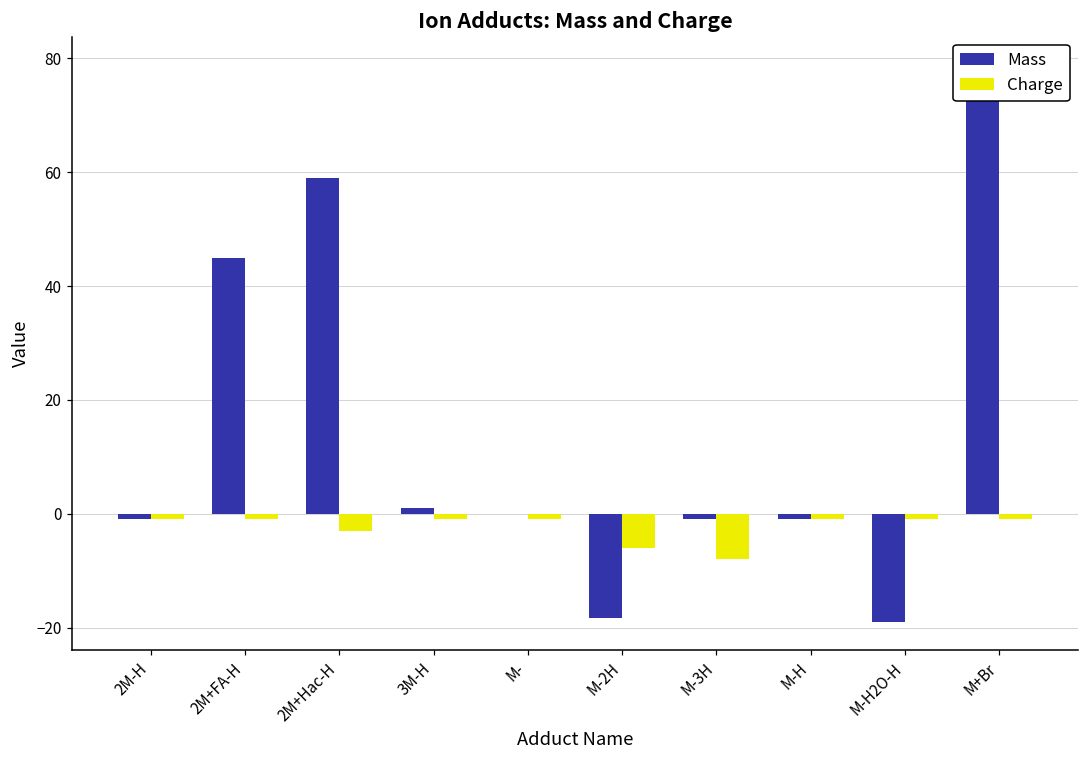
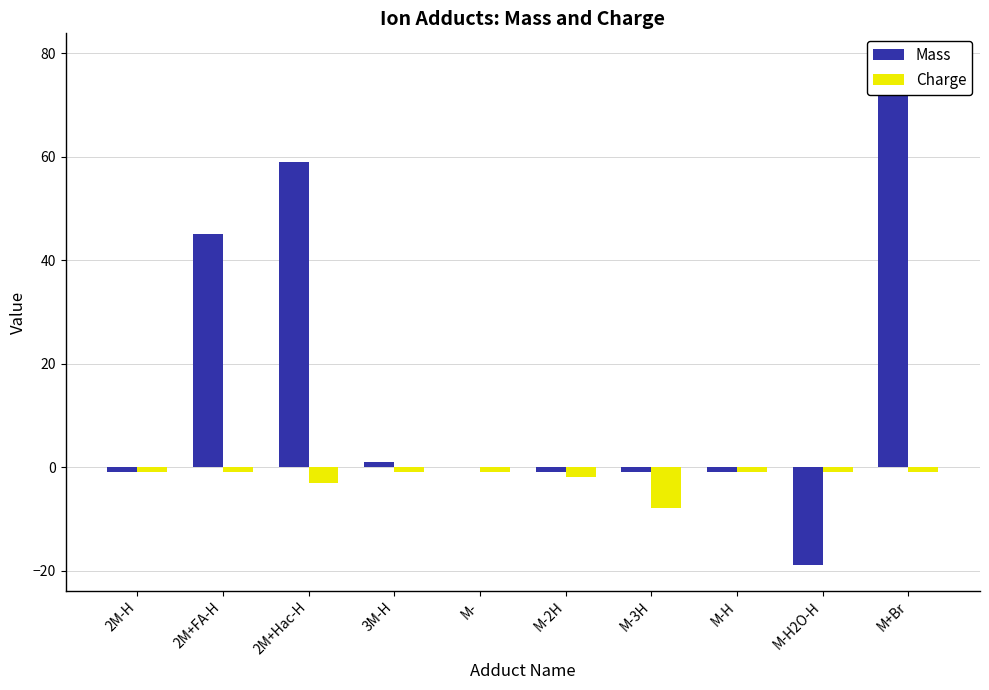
Mass, M-2H: -18 -> -1
Charge, M-2H: -6 -> -2
